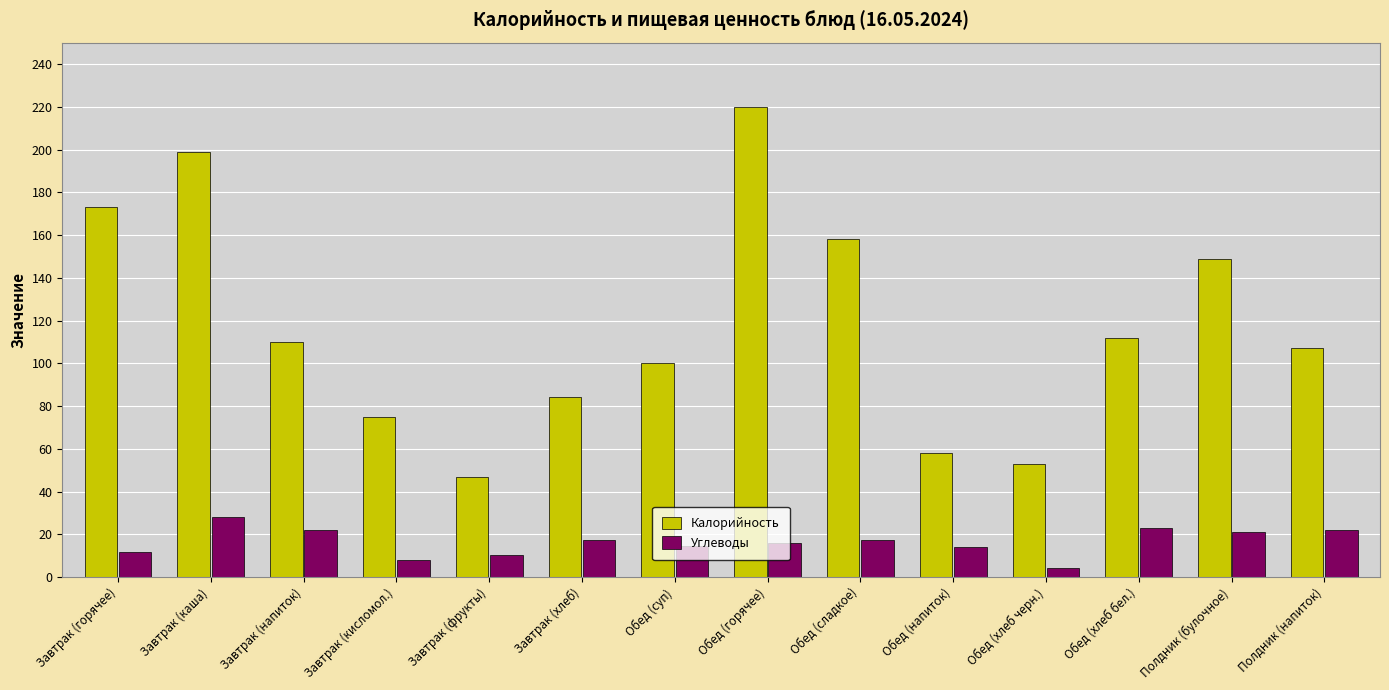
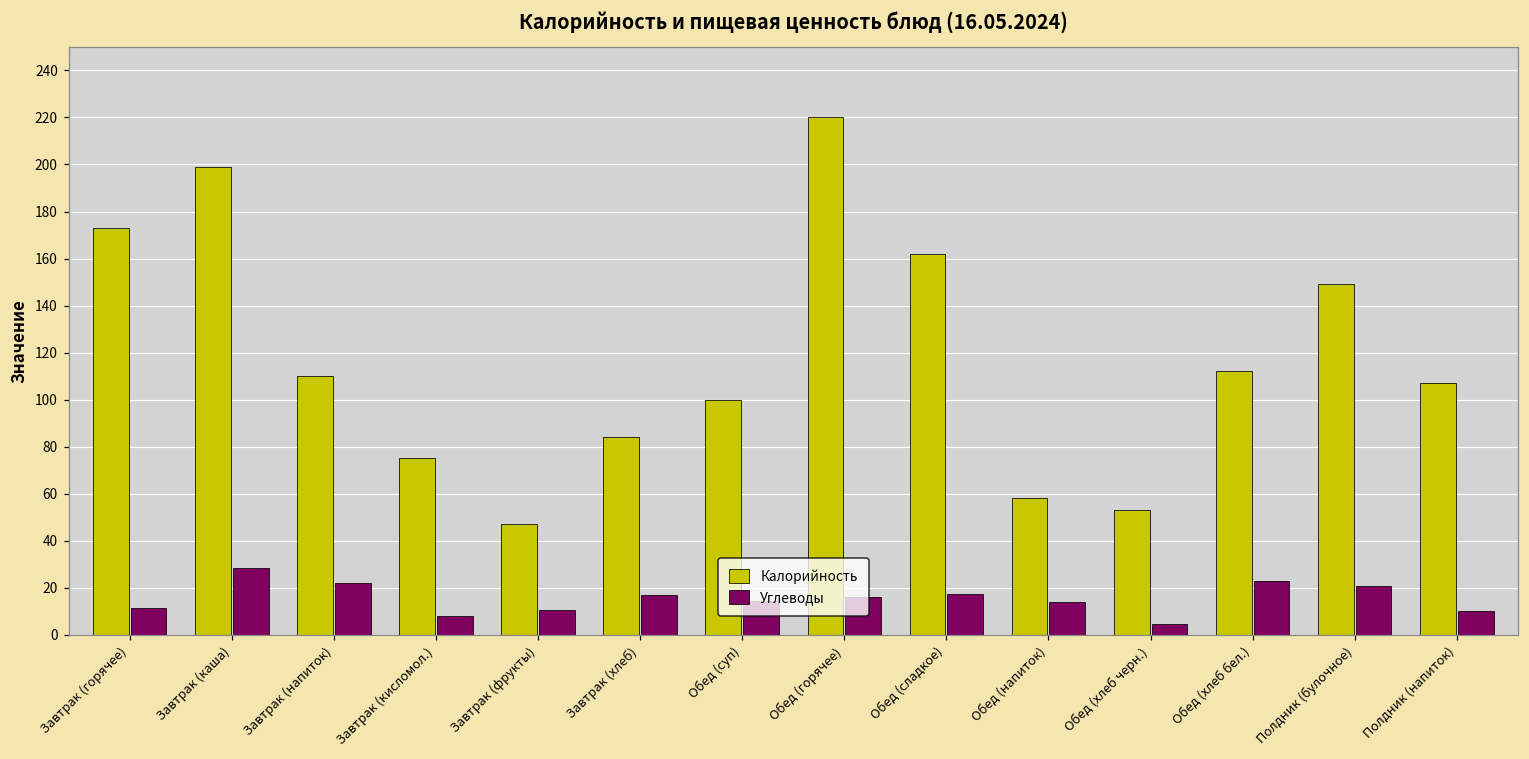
Калорийность, Обед (сладкое): 158 -> 162
Углеводы, Полдник (напиток): 22 -> 10
